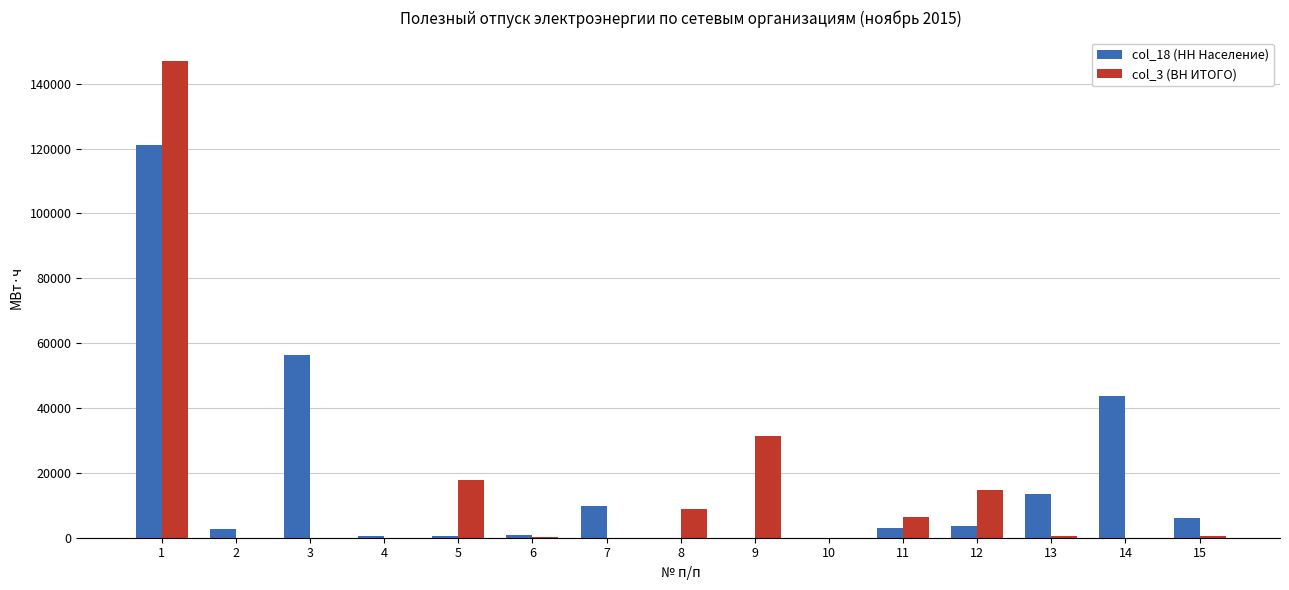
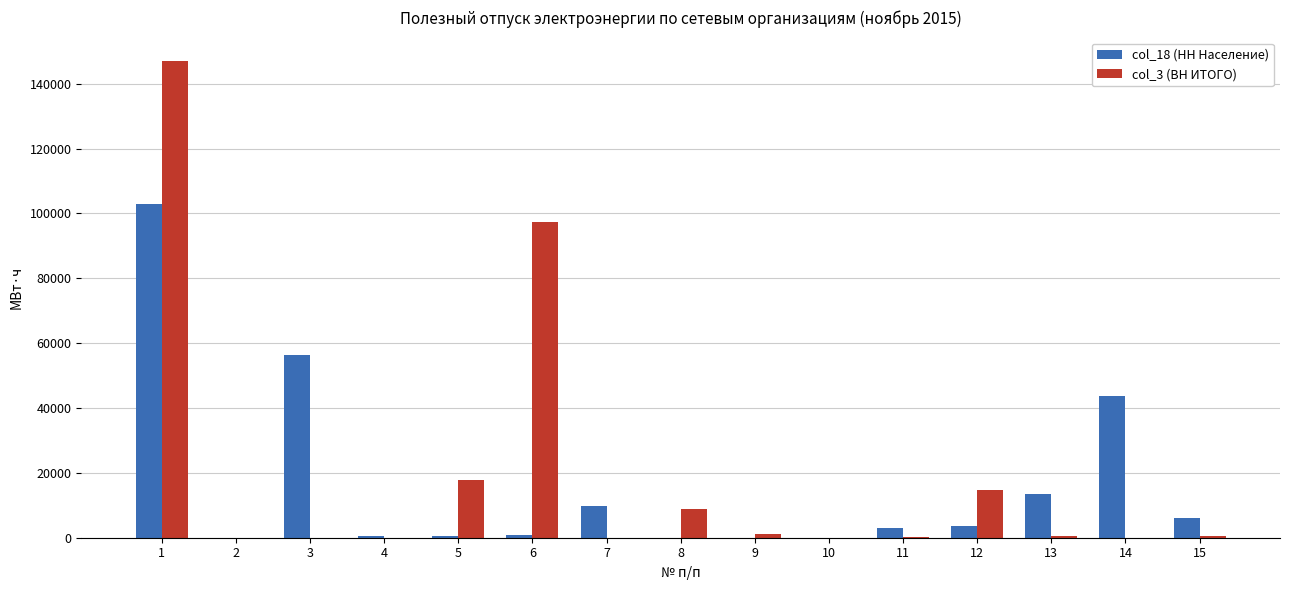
col_18 (НН Население), 1: 121000 -> 103000
col_18 (НН Население), 2: 3000 -> 0
col_3 (ВН ИТОГО), 6: 0 -> 97000
col_3 (ВН ИТОГО), 9: 31000 -> 1000
col_3 (ВН ИТОГО), 11: 6000 -> 0
